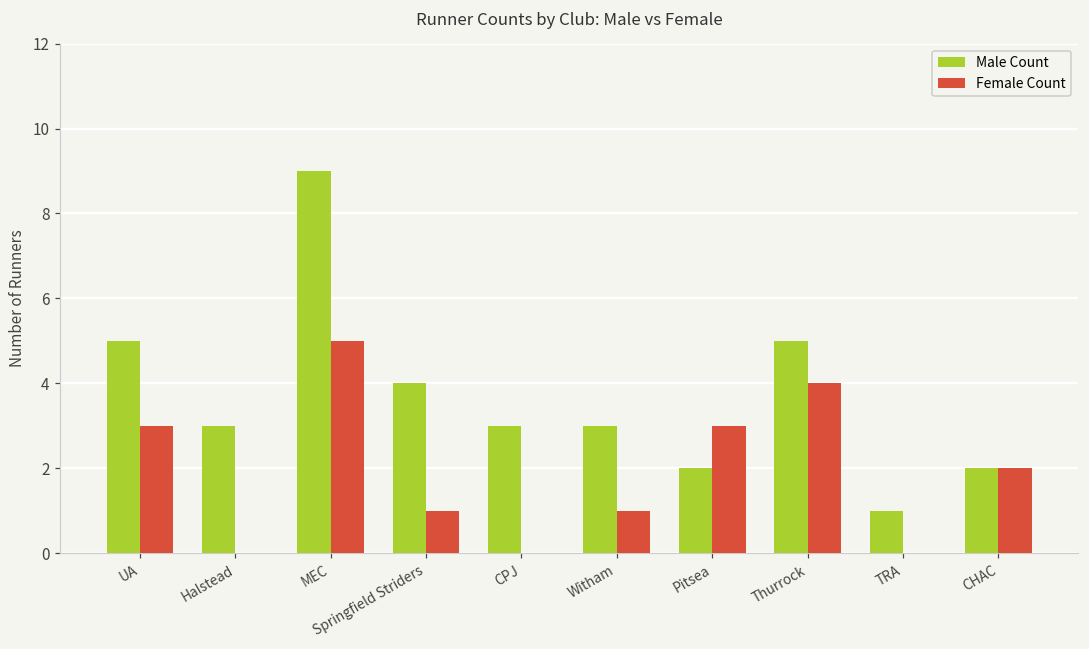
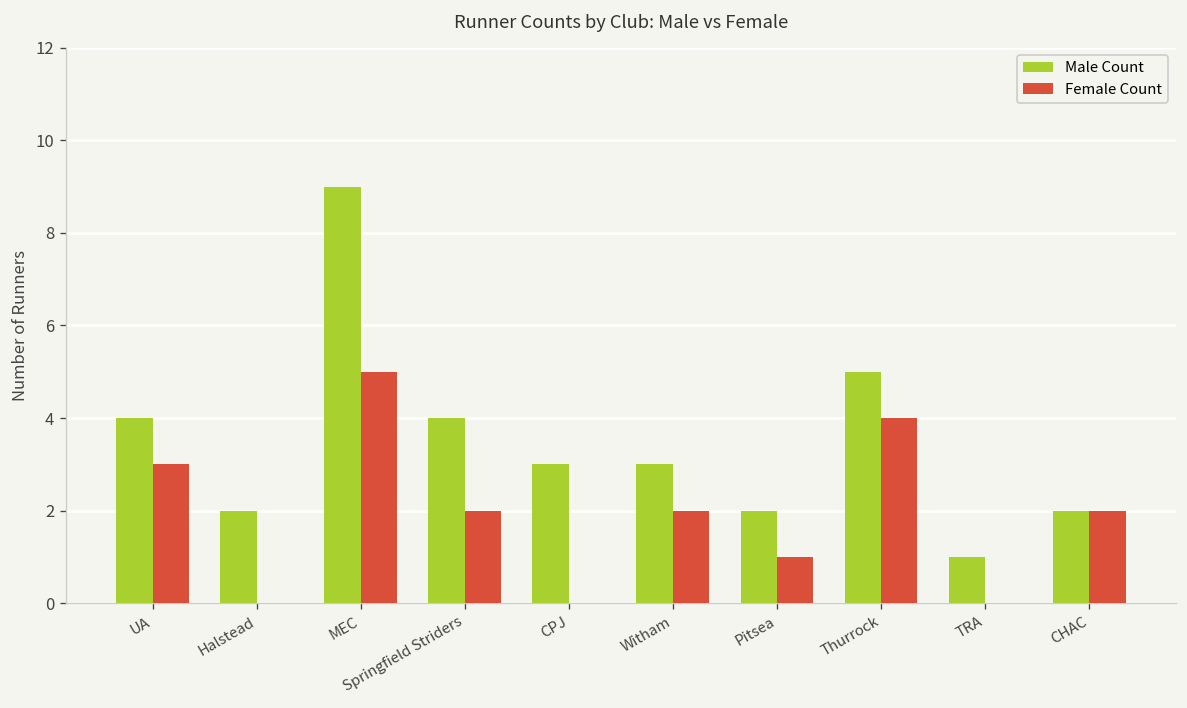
Male Count, UA: 5 -> 4
Male Count, Halstead: 3 -> 2
Female Count, Springfield Striders: 1 -> 2
Female Count, Witham: 1 -> 2
Female Count, Pitsea: 3 -> 1
